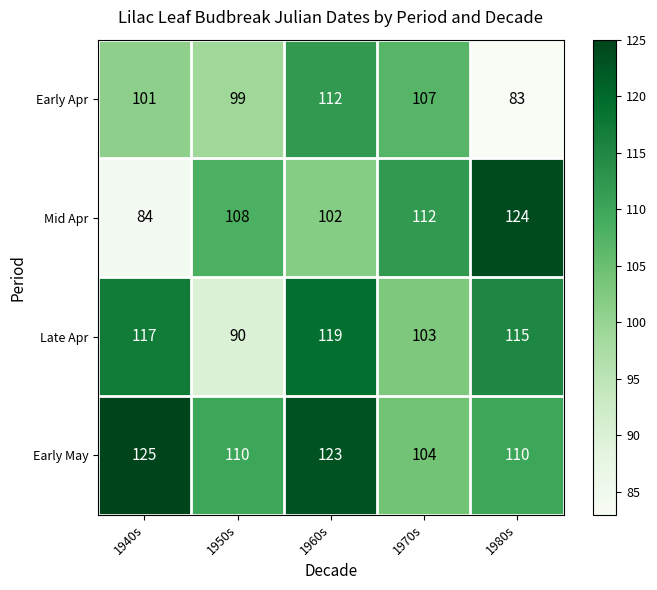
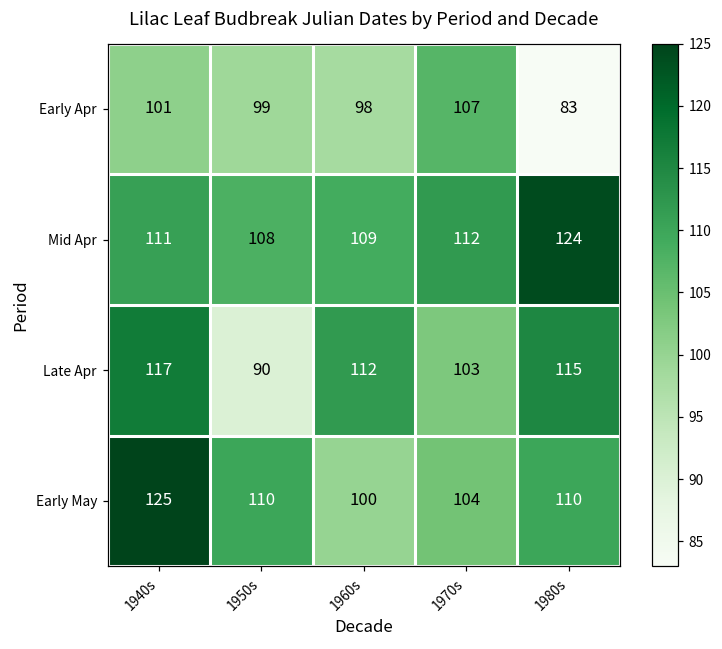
Early Apr, 1960s: 112 -> 98
Mid Apr, 1940s: 84 -> 111
Mid Apr, 1960s: 102 -> 109
Late Apr, 1960s: 119 -> 112
Early May, 1960s: 123 -> 100
